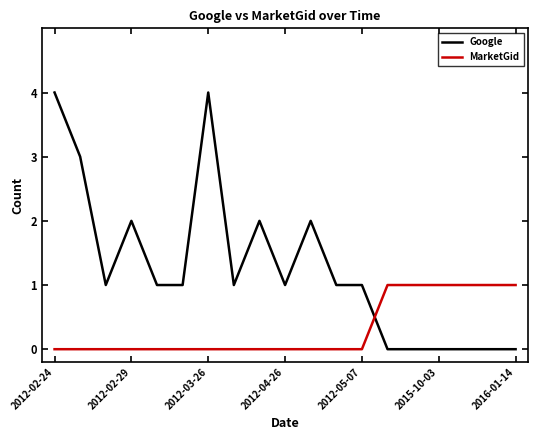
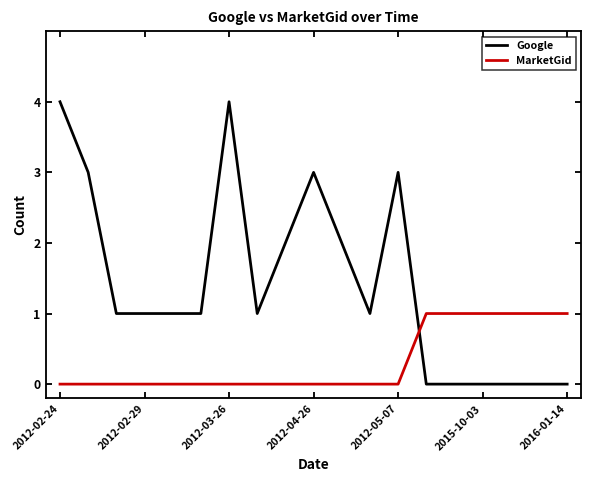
Google, 2012-02-29: 2 -> 1
Google, 2012-04-26: 1 -> 3
Google, 2012-05-07: 1 -> 3
